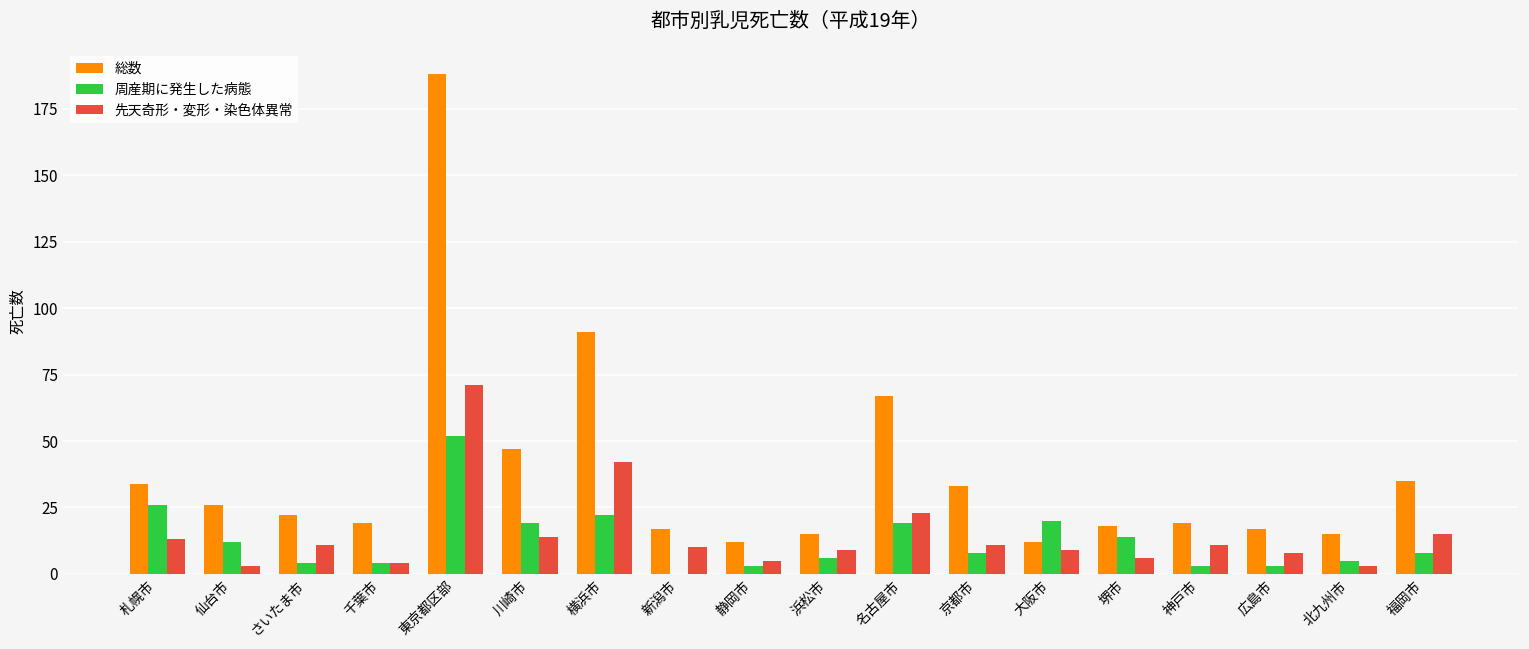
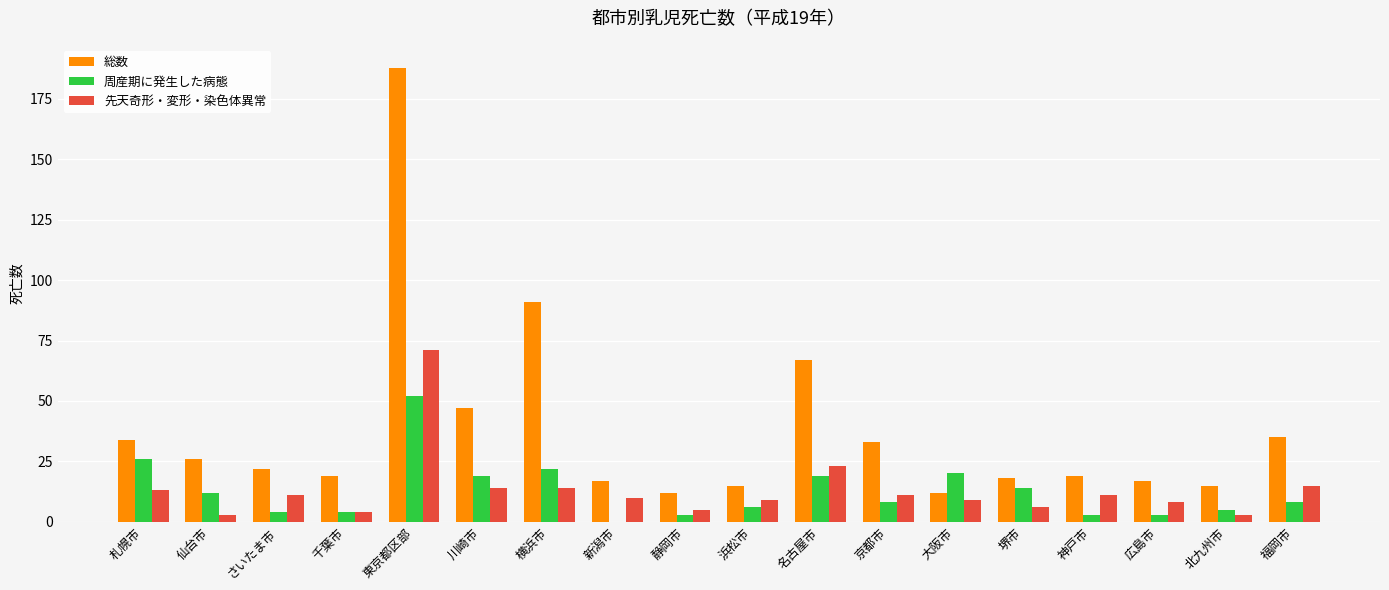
先天奇形・変形・染色体異常, 横浜市: 42 -> 14
